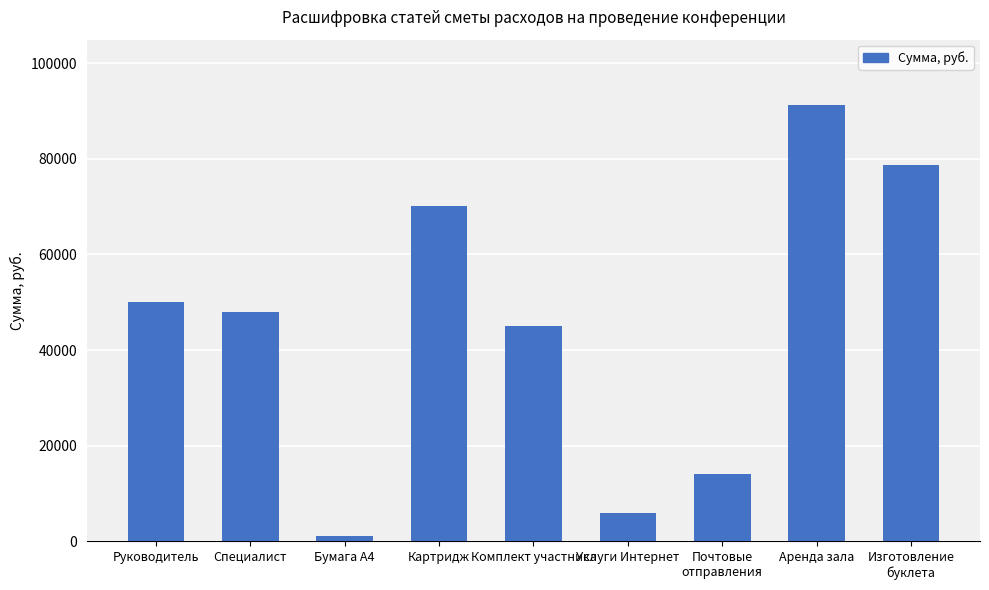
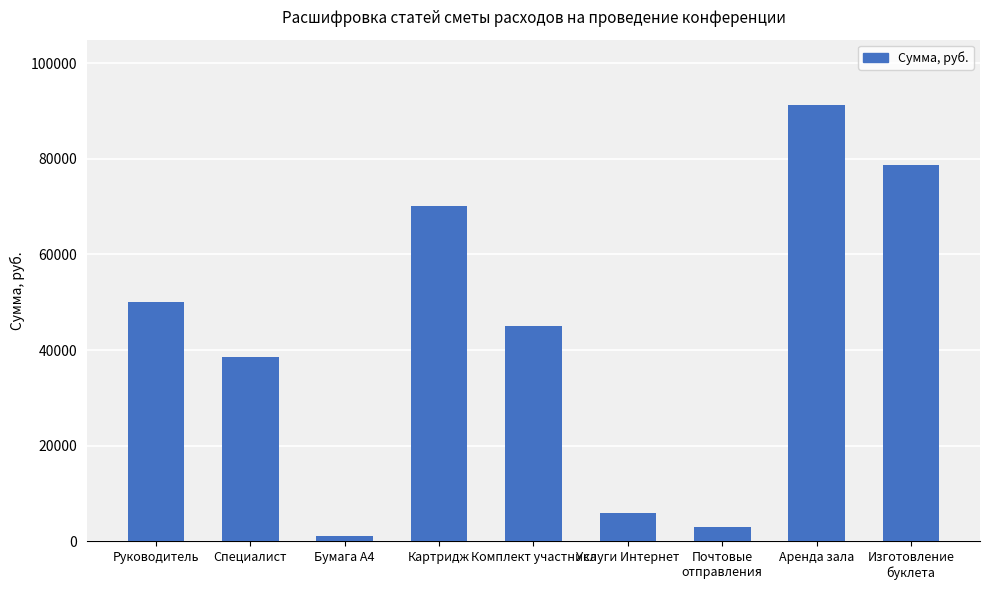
Специалист: 48000 -> 39000
Почтовые отправления: 14000 -> 3000
